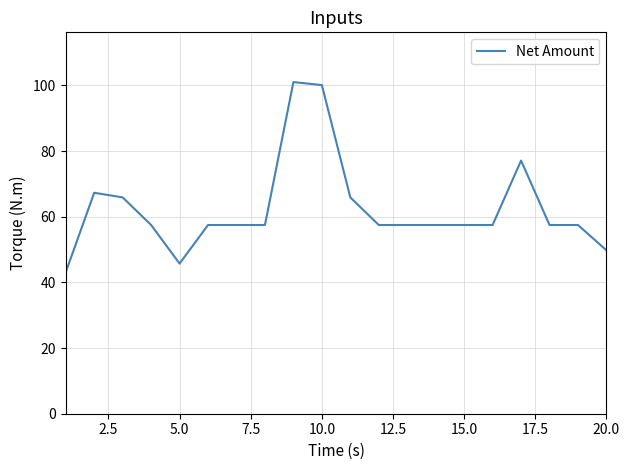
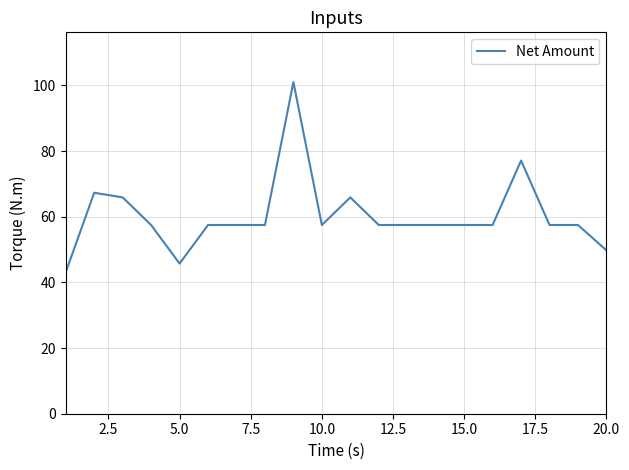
10.0: 100 -> 57
